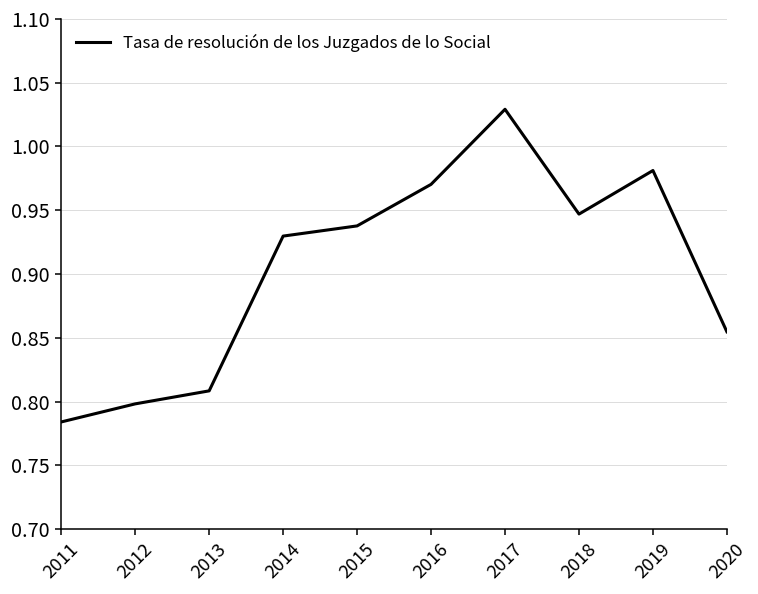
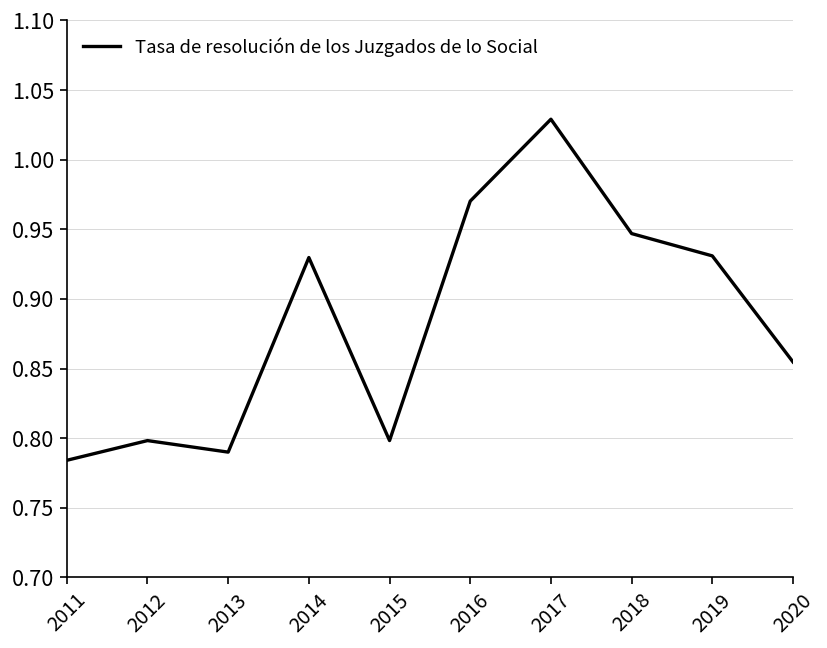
2013: 0.808 -> 0.790
2015: 0.938 -> 0.798
2019: 0.981 -> 0.931
